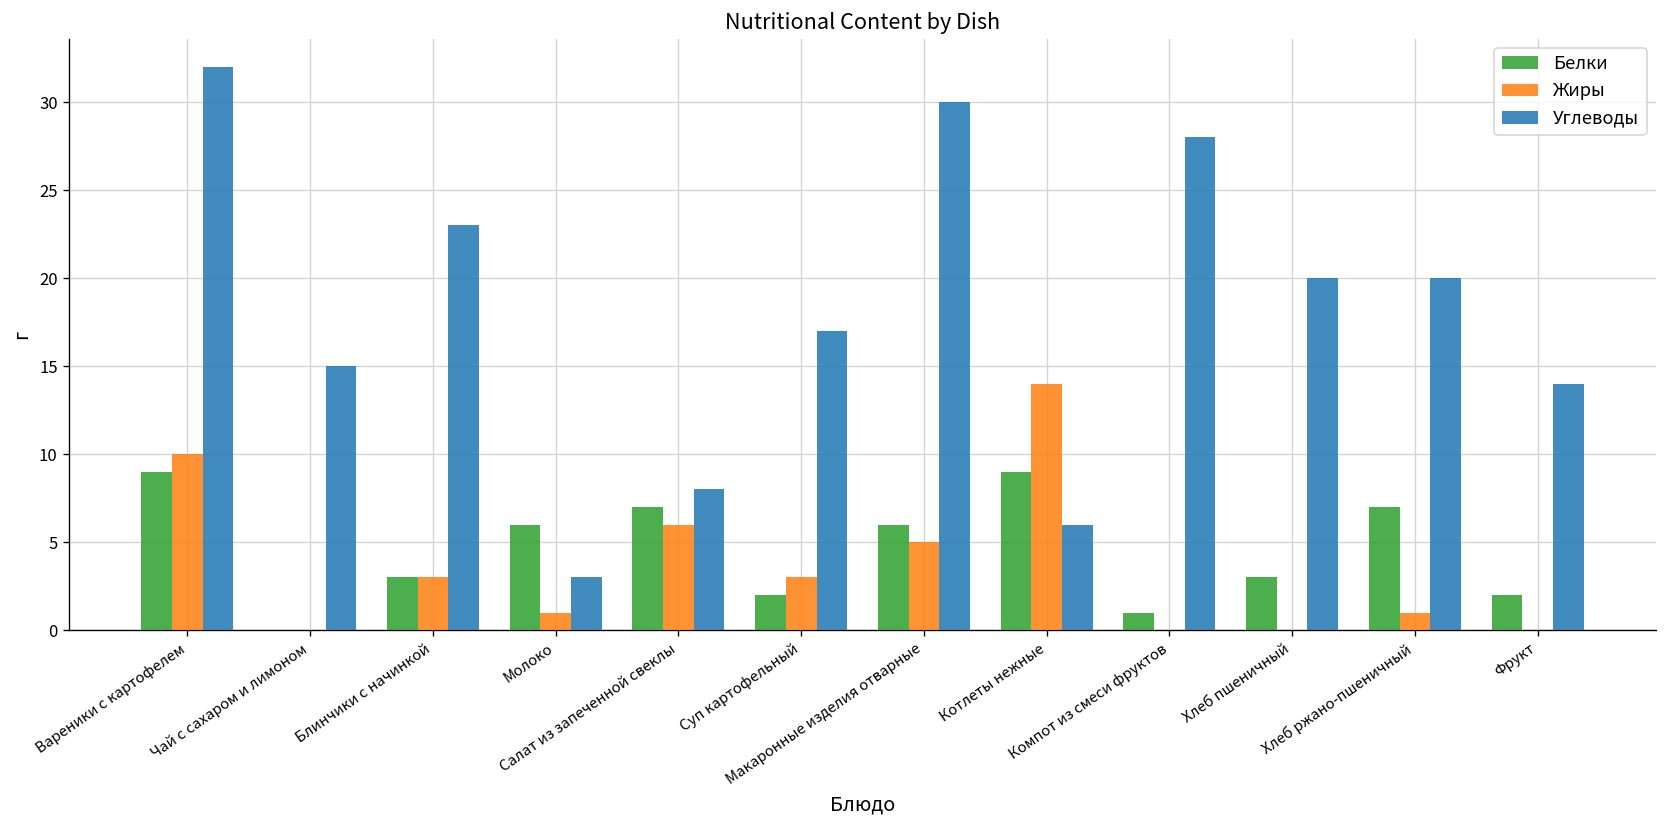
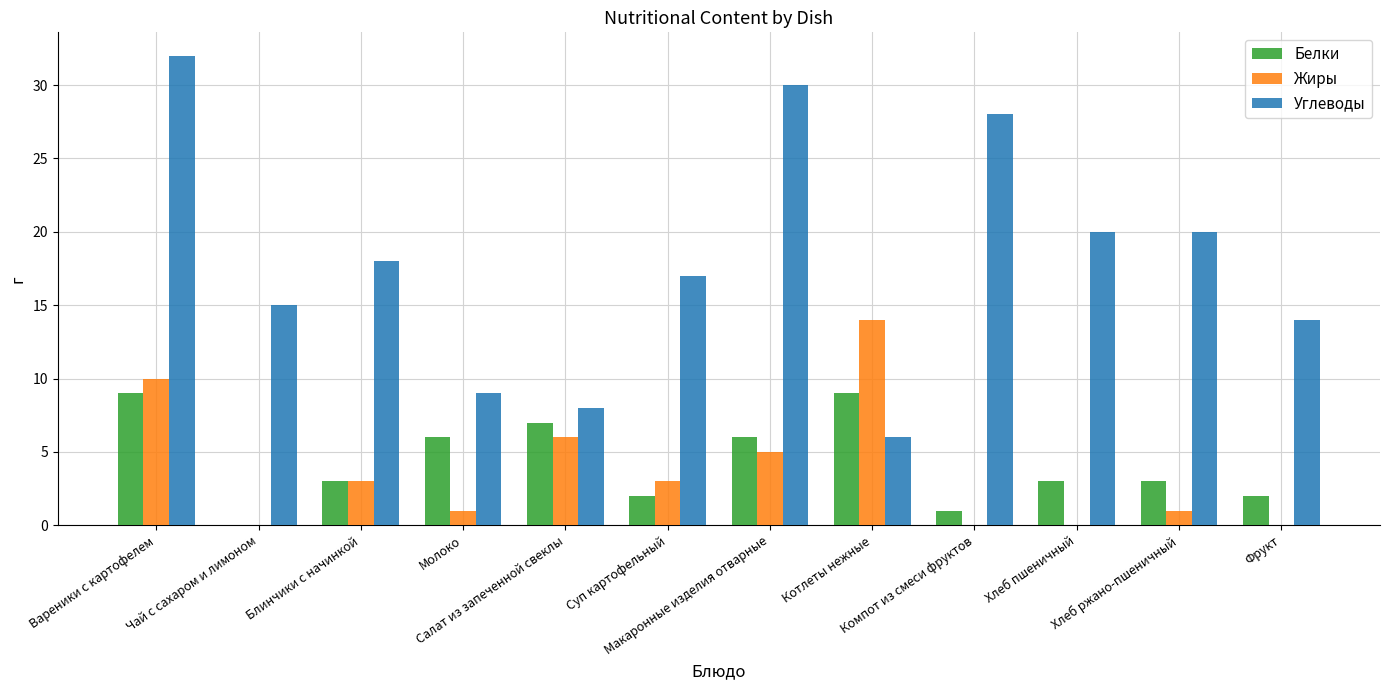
Углеводы, Блинчики с начинкой: 23 -> 18
Углеводы, Молоко: 3 -> 9
Белки, Хлеб ржано-пшеничный: 7 -> 3
